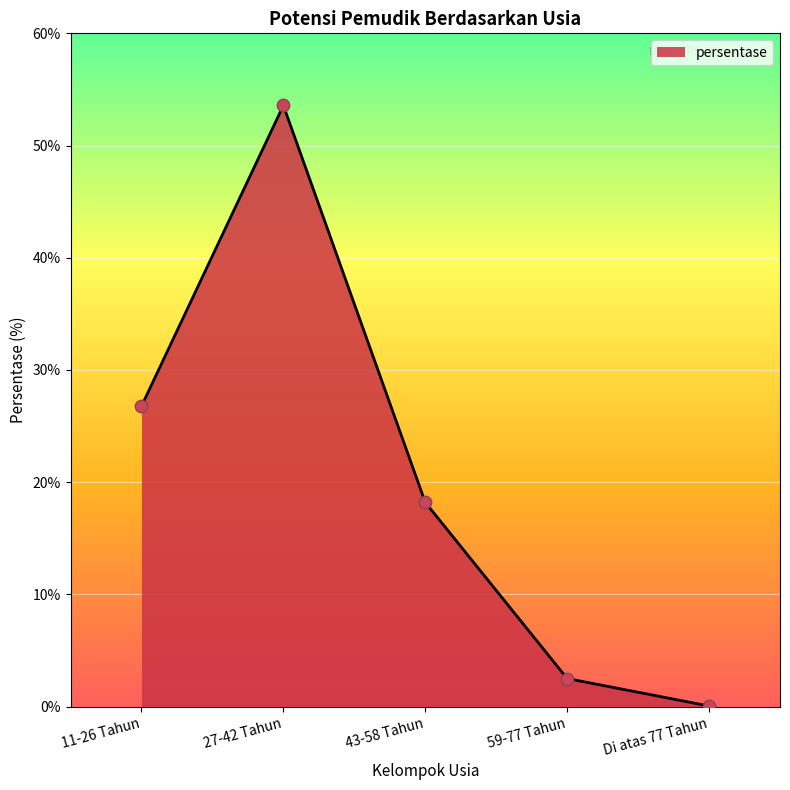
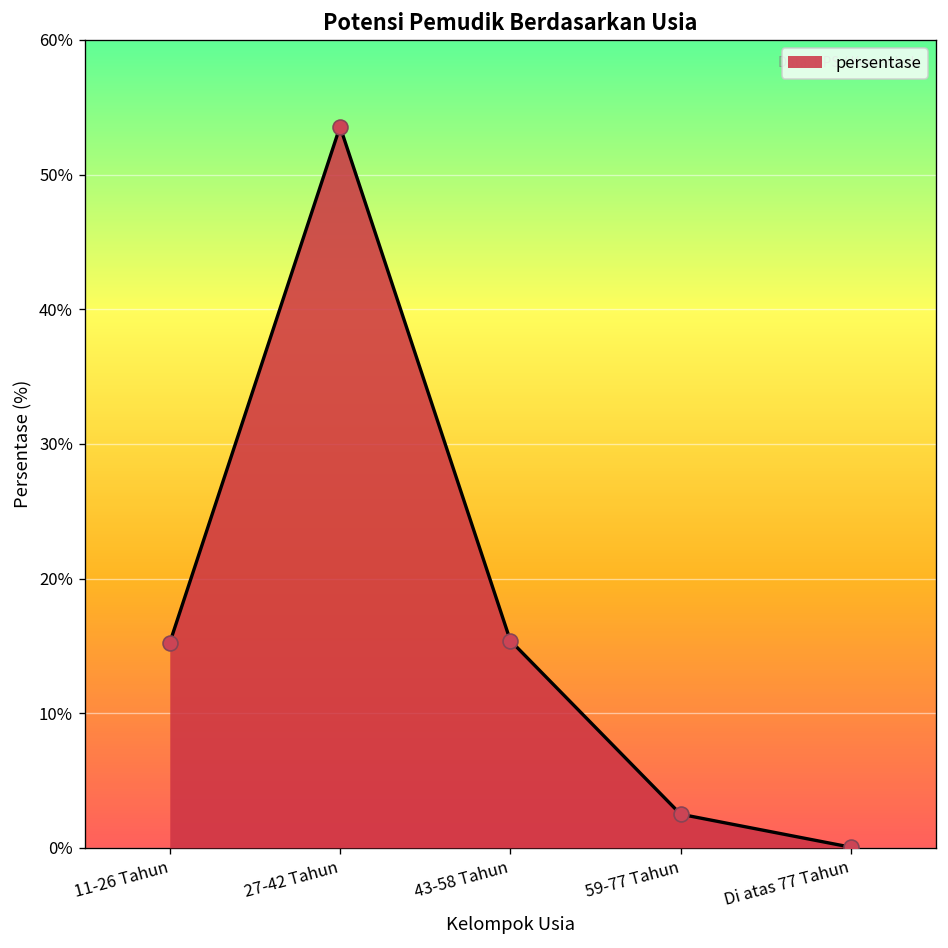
11-26 Tahun: 26.8% -> 15.2%
43-58 Tahun: 18.2% -> 15.4%
